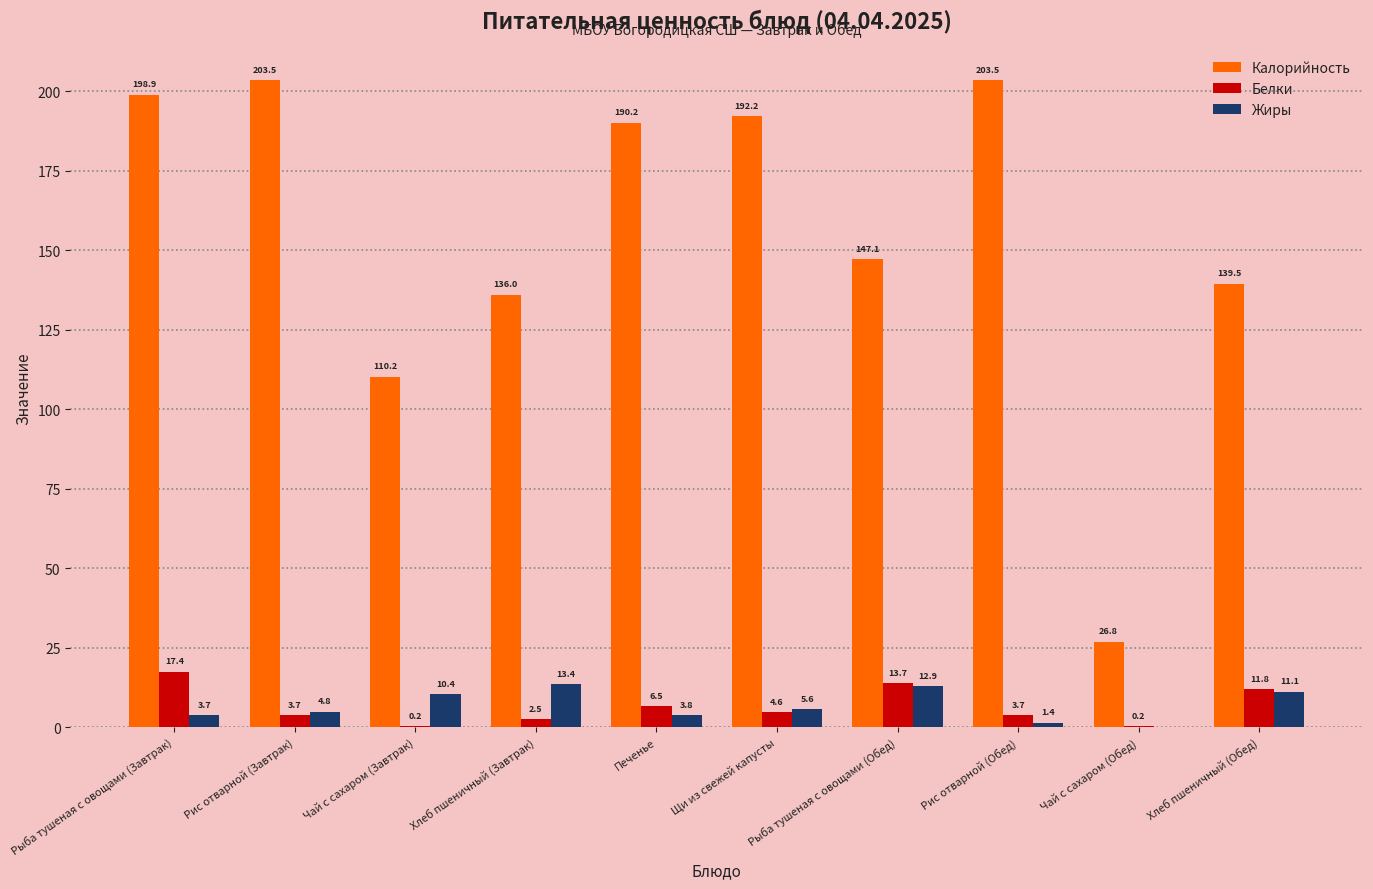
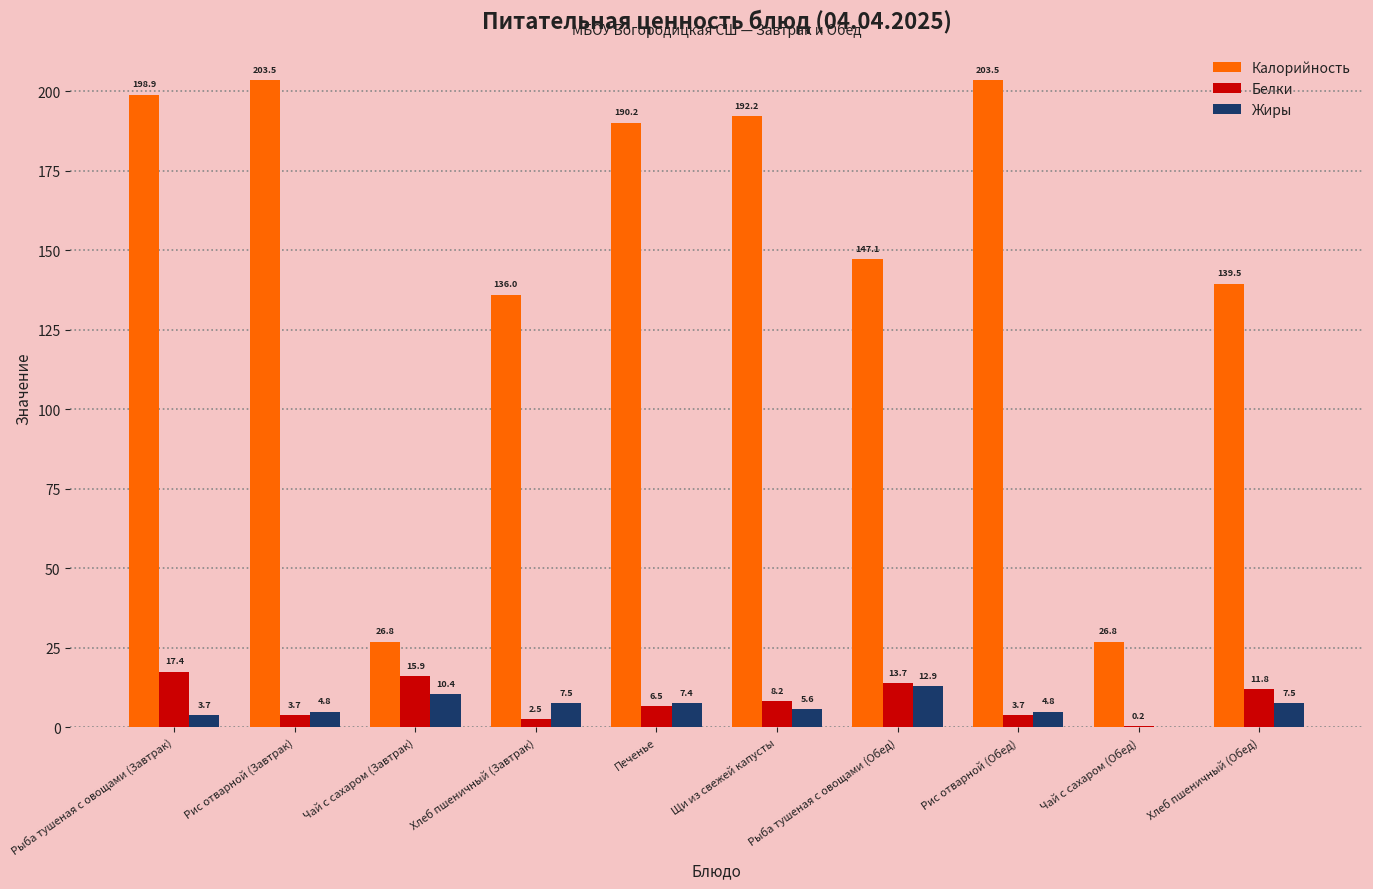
Калорийность, Чай с сахаром (Завтрак): 110.2 -> 26.8
Белки, Чай с сахаром (Завтрак): 0.2 -> 15.9
Жиры, Хлеб пшеничный (Завтрак): 13.4 -> 7.5
Жиры, Печенье: 3.8 -> 7.4
Белки, Щи из свежей капусты: 4.6 -> 8.2
Жиры, Рис отварной (Обед): 1.4 -> 4.8
Жиры, Хлеб пшеничный (Обед): 11.1 -> 7.5
